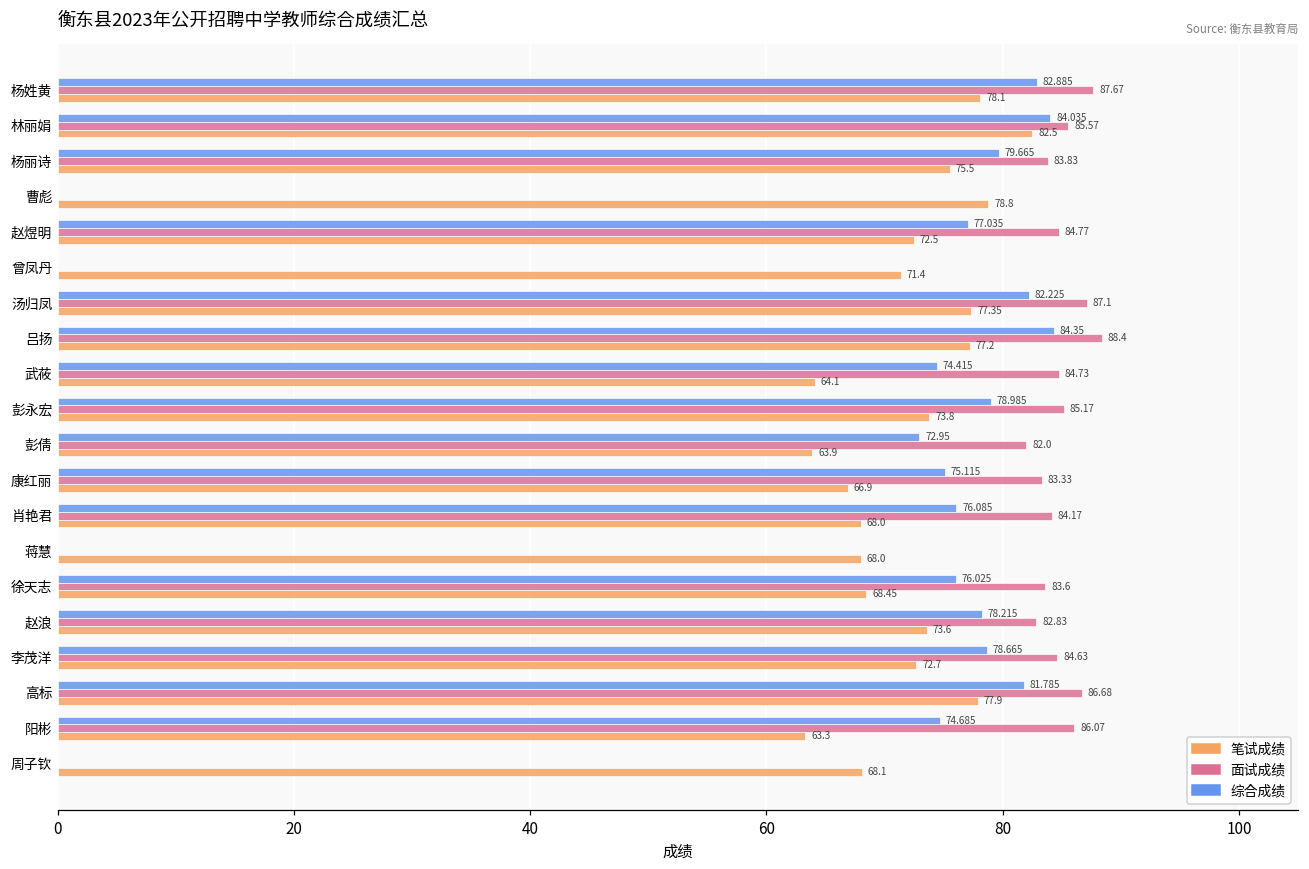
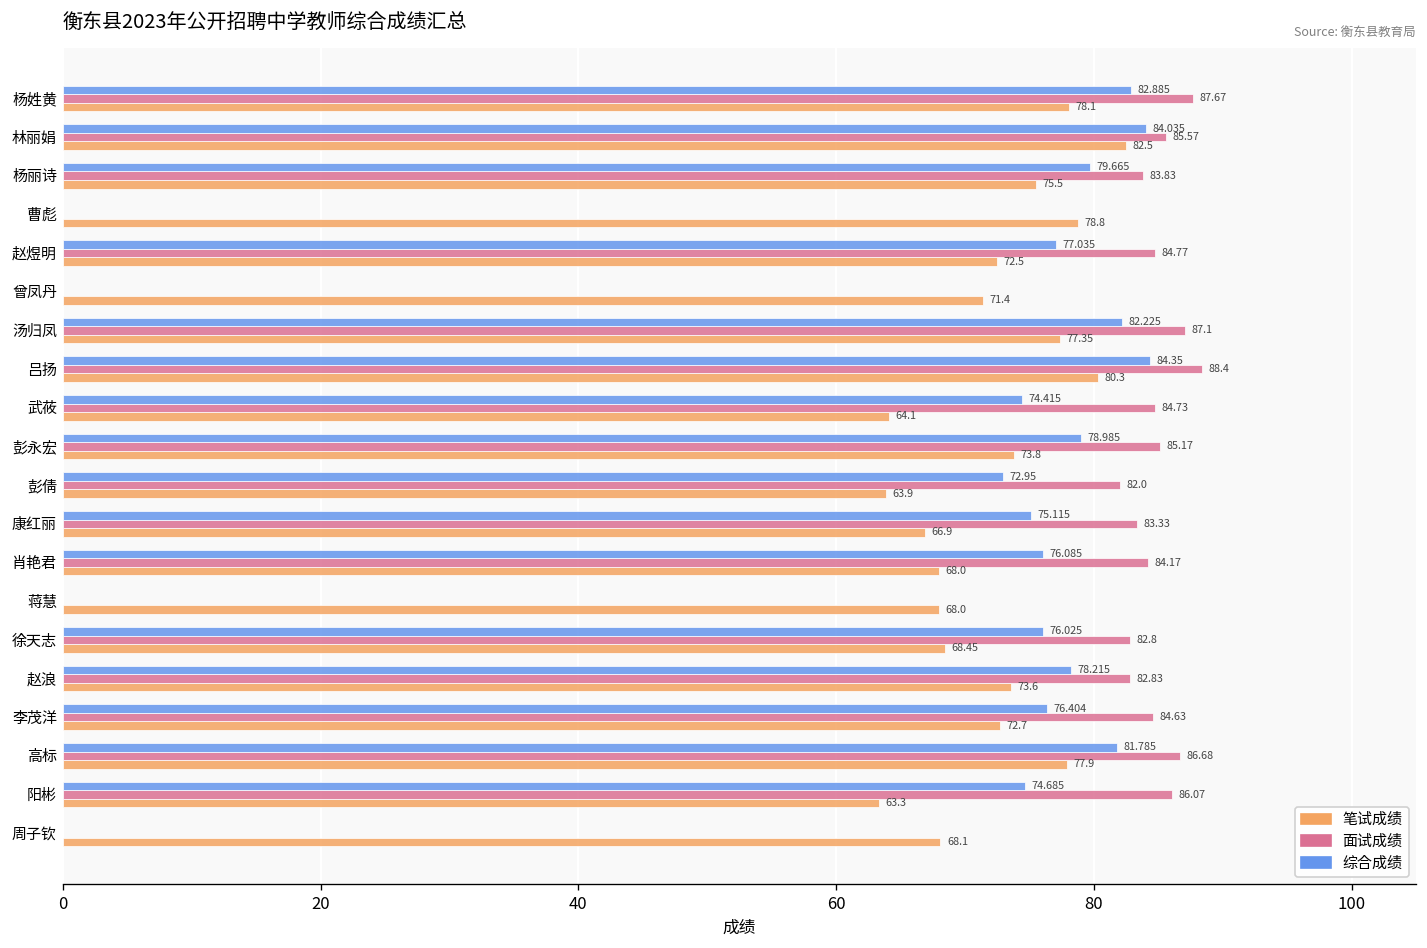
笔试成绩, 吕扬: 77.2 -> 80.3
面试成绩, 徐天志: 83.6 -> 82.8
综合成绩, 李茂洋: 78.665 -> 76.404
